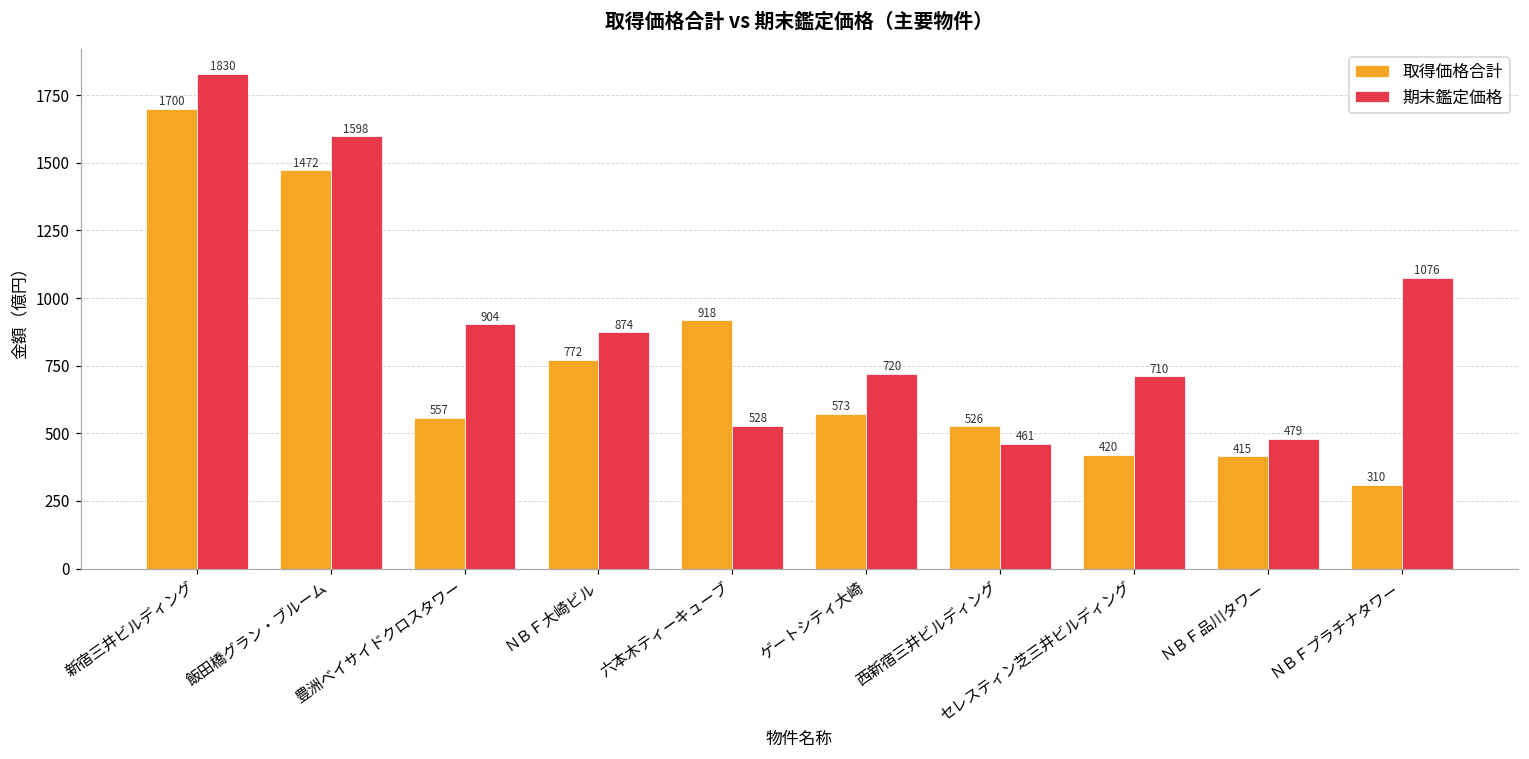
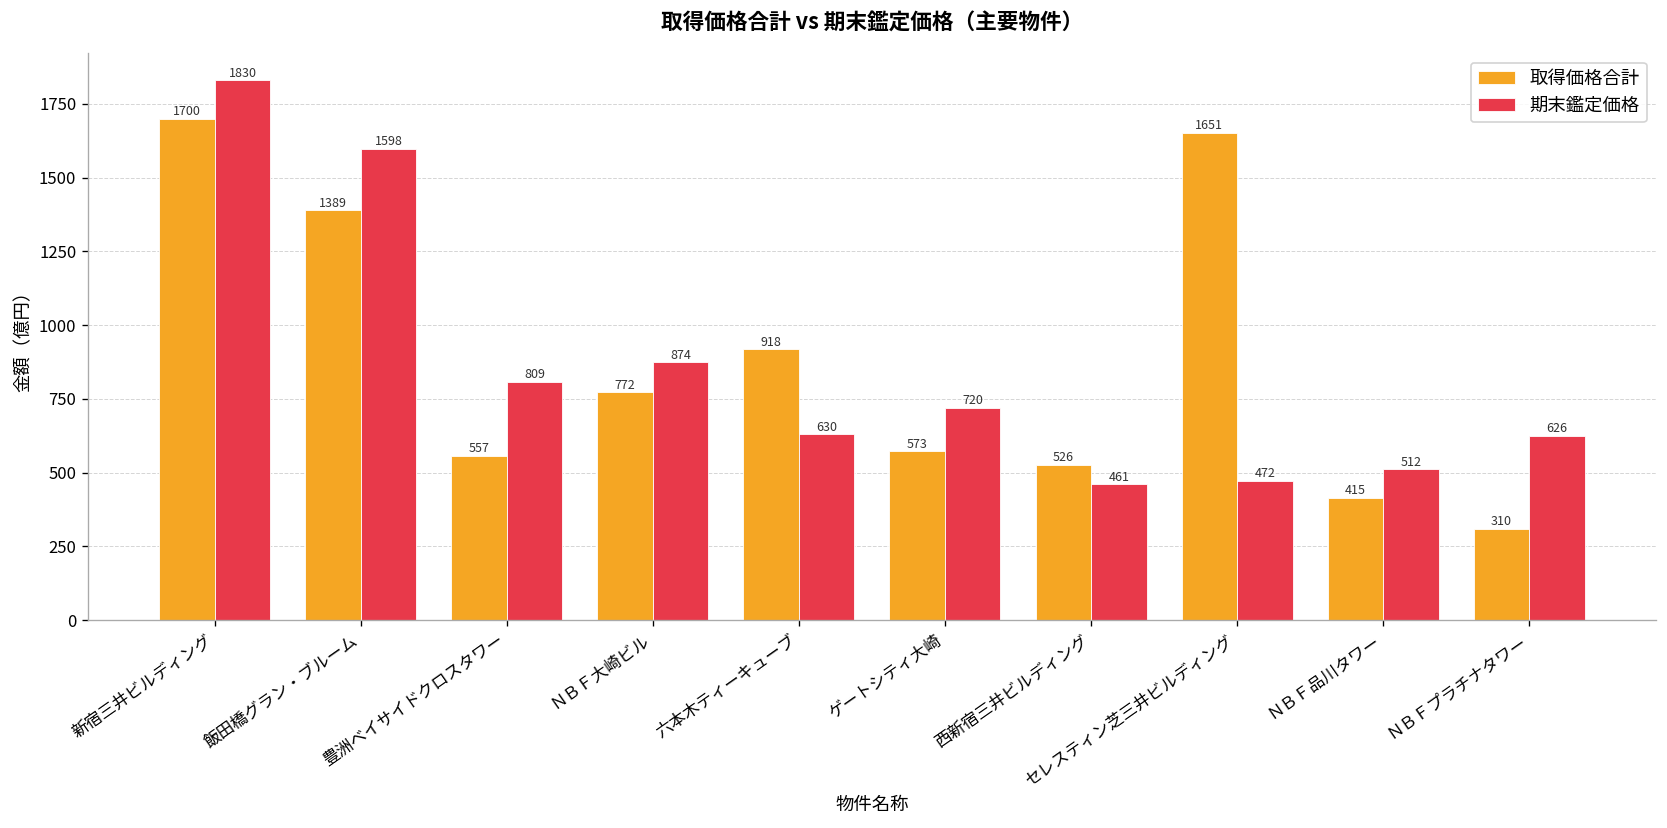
取得価格合計, 飯田橋グラン・ブルーム: 1472 -> 1389
期末鑑定価格, 豊洲ベイサイドクロスタワー: 904 -> 809
期末鑑定価格, 六本木ティーキューブ: 528 -> 630
取得価格合計, セレスティン芝三井ビルディング: 420 -> 1651
期末鑑定価格, セレスティン芝三井ビルディング: 710 -> 472
期末鑑定価格, ＮＢＦ品川タワー: 479 -> 512
期末鑑定価格, ＮＢＦプラチナタワー: 1076 -> 626
